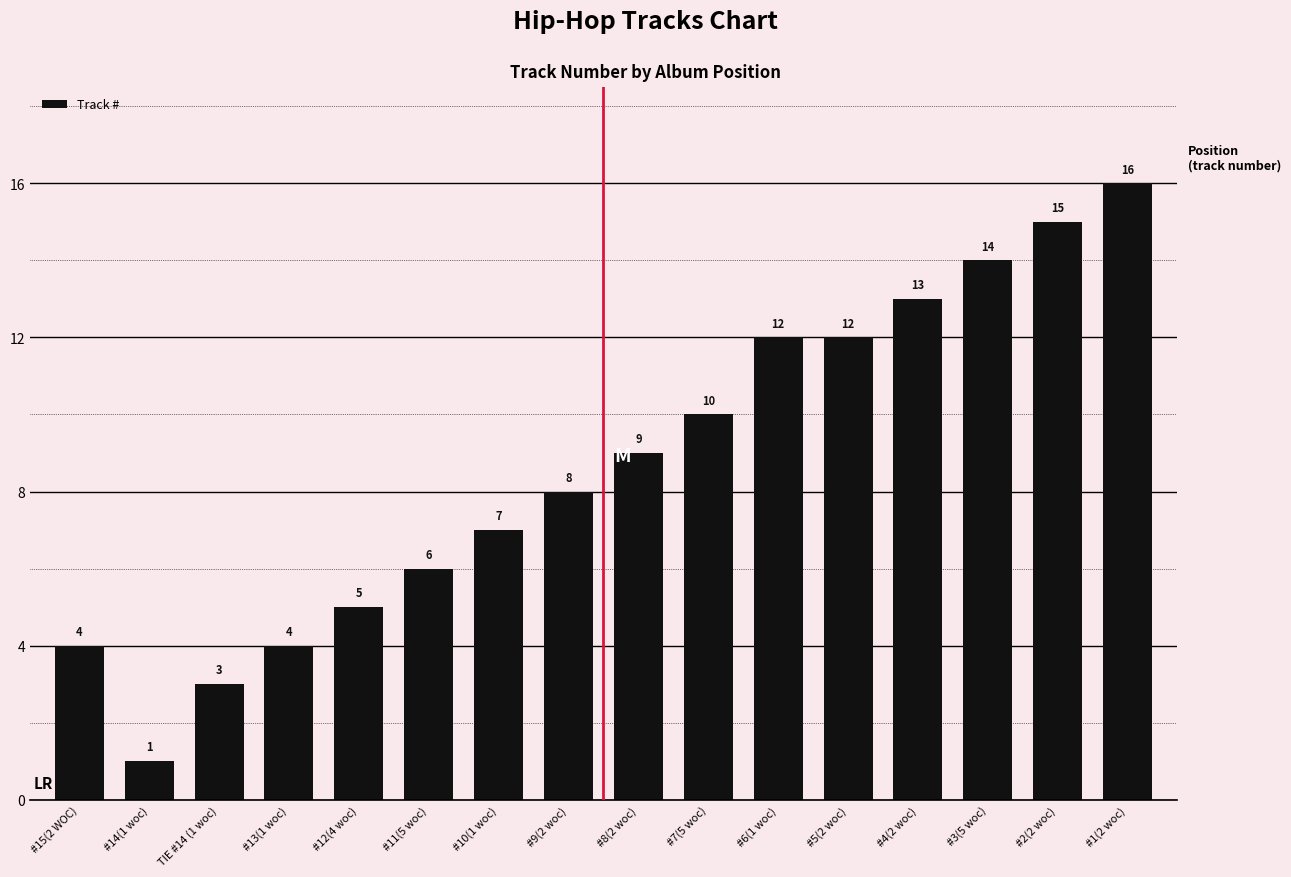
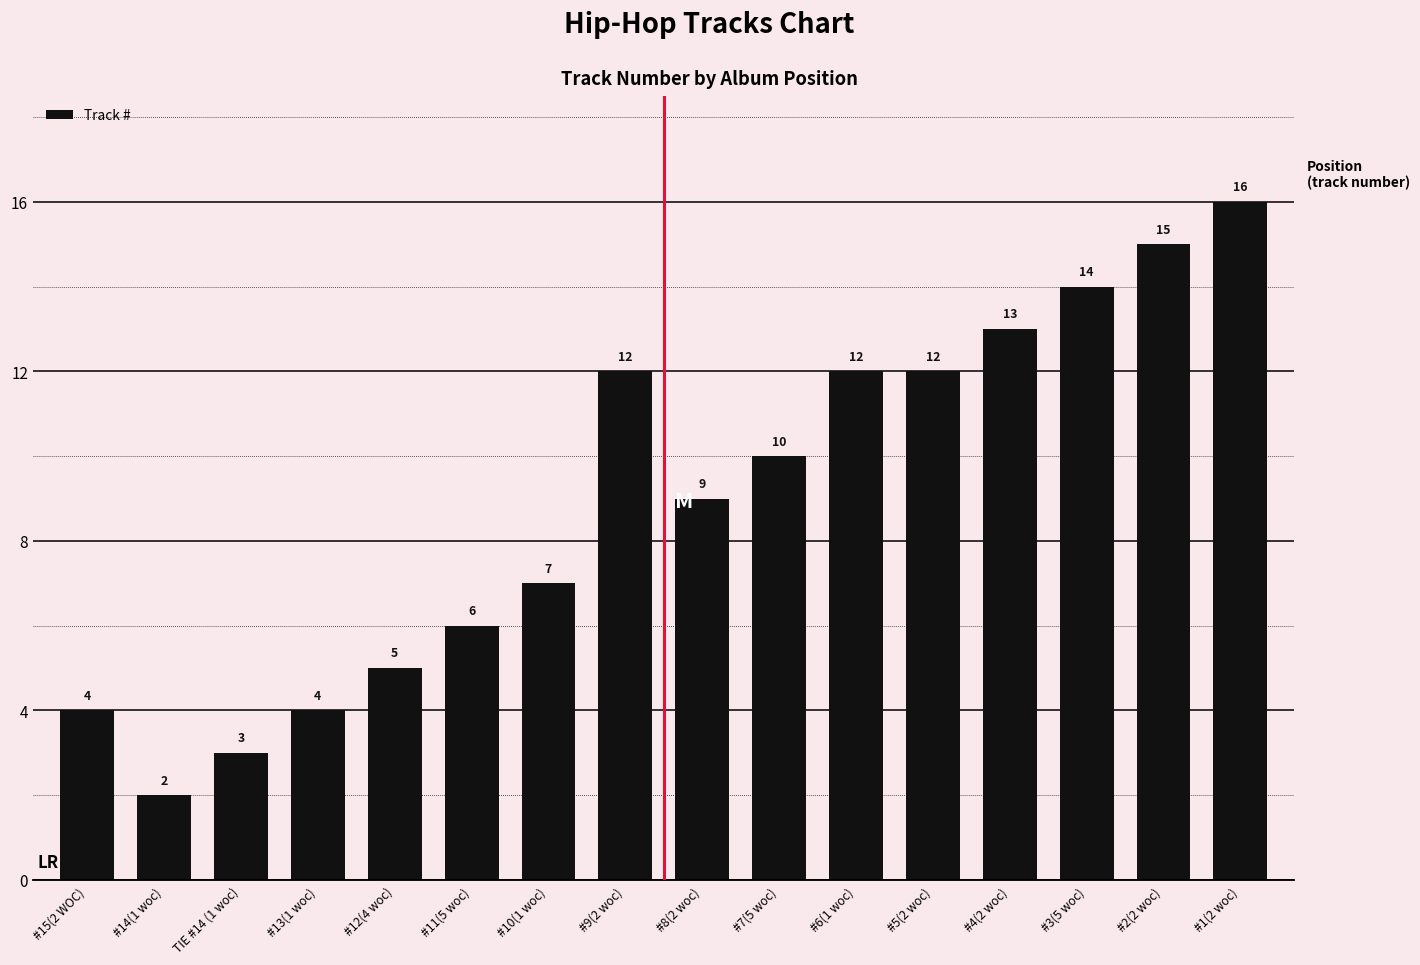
#14(1 woc): 1 -> 2
#9(2 woc): 8 -> 12
